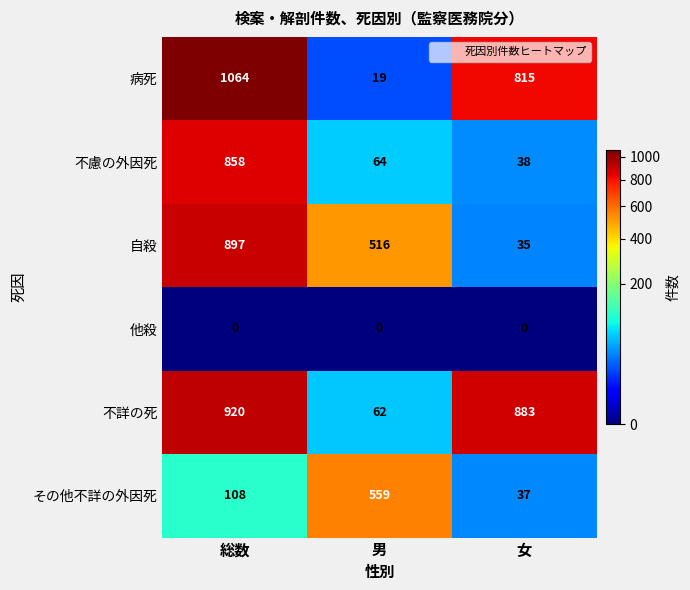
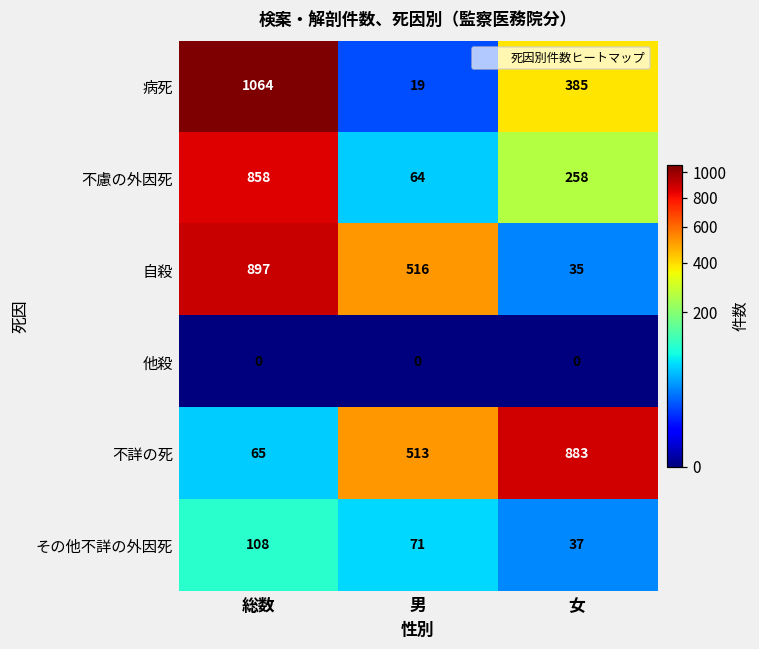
病死, 女: 815 -> 385
不慮の外因死, 女: 38 -> 258
不詳の死, 総数: 920 -> 65
不詳の死, 男: 62 -> 513
その他不詳の外因死, 男: 559 -> 71
